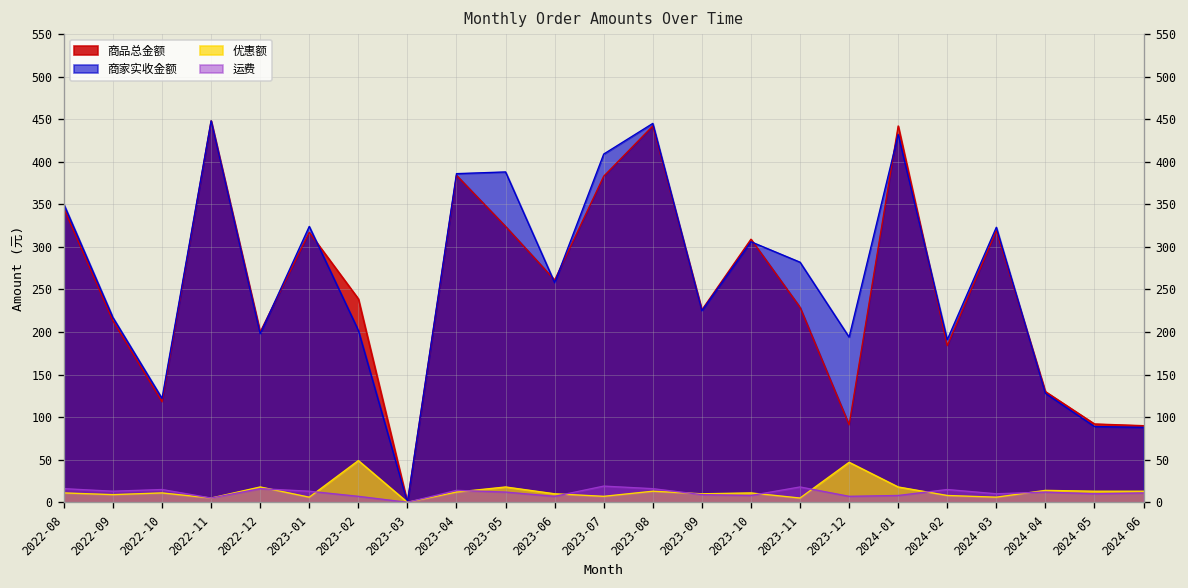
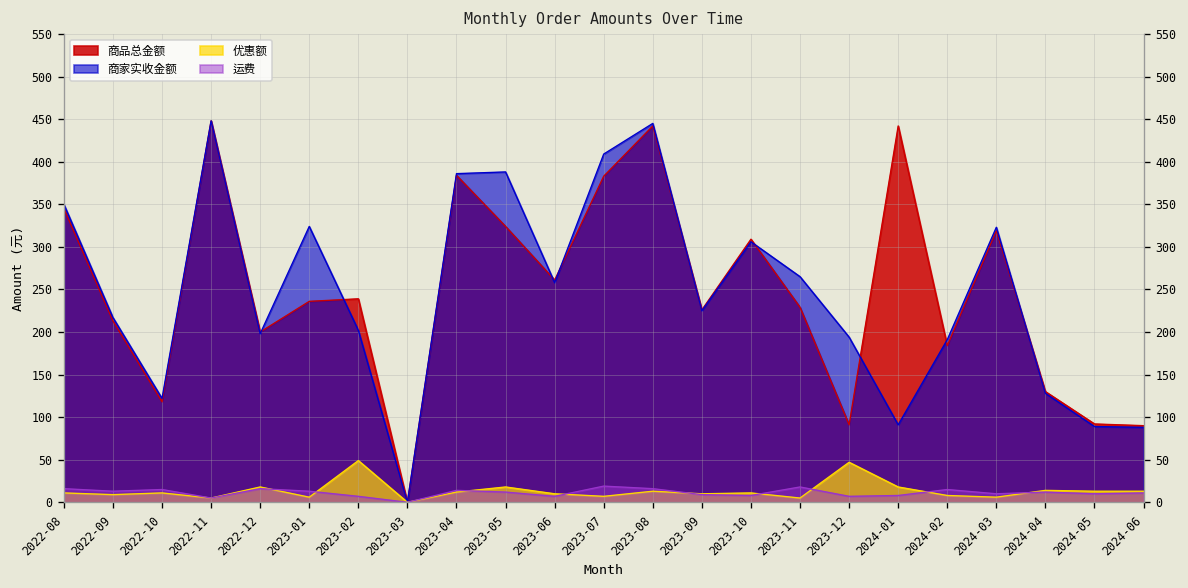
商品总金额, 2023-01: 320 -> 240
商家实收金额, 2023-11: 280 -> 270
商家实收金额, 2024-01: 430 -> 90
